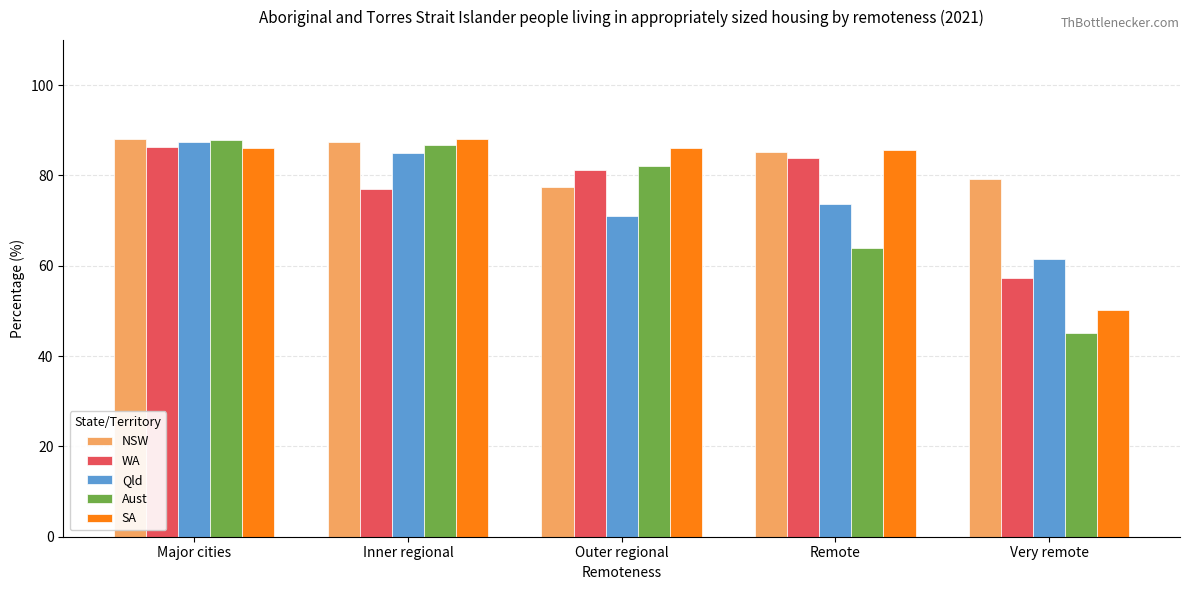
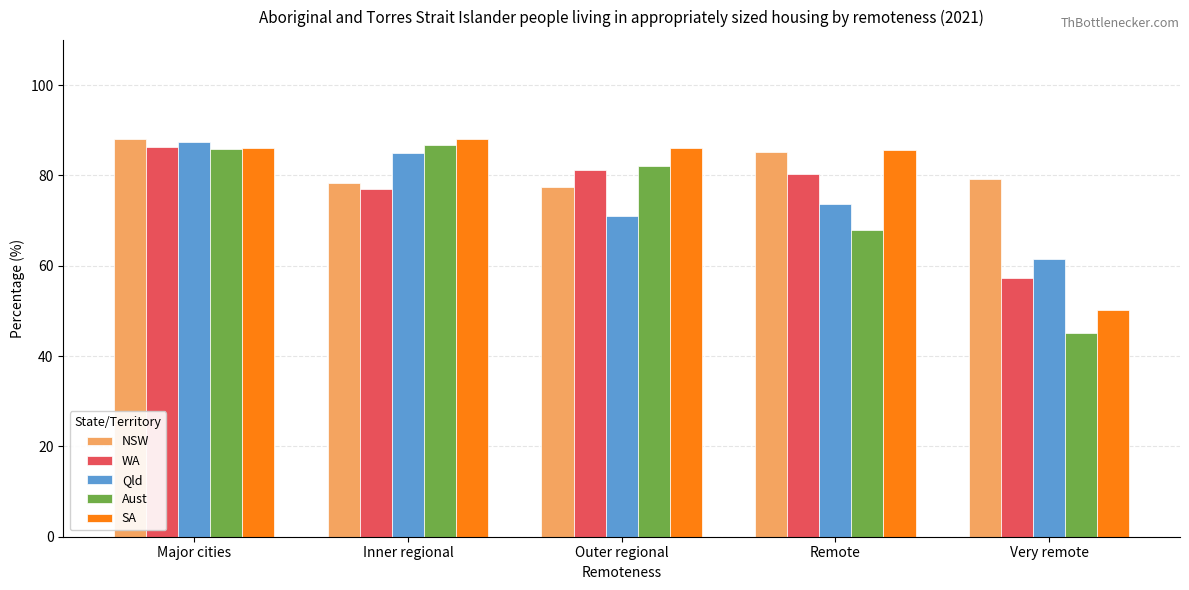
Aust, Major cities: 88 -> 86
NSW, Inner regional: 87 -> 78
WA, Remote: 84 -> 80
Aust, Remote: 64 -> 68
